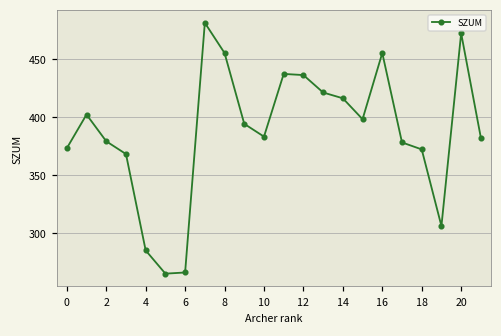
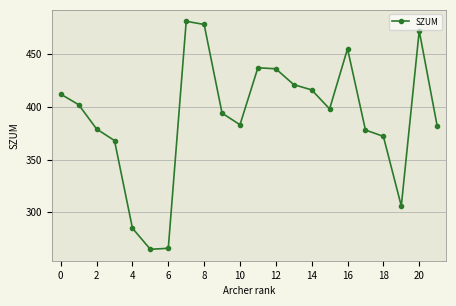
0: 373 -> 412
8: 455 -> 478
